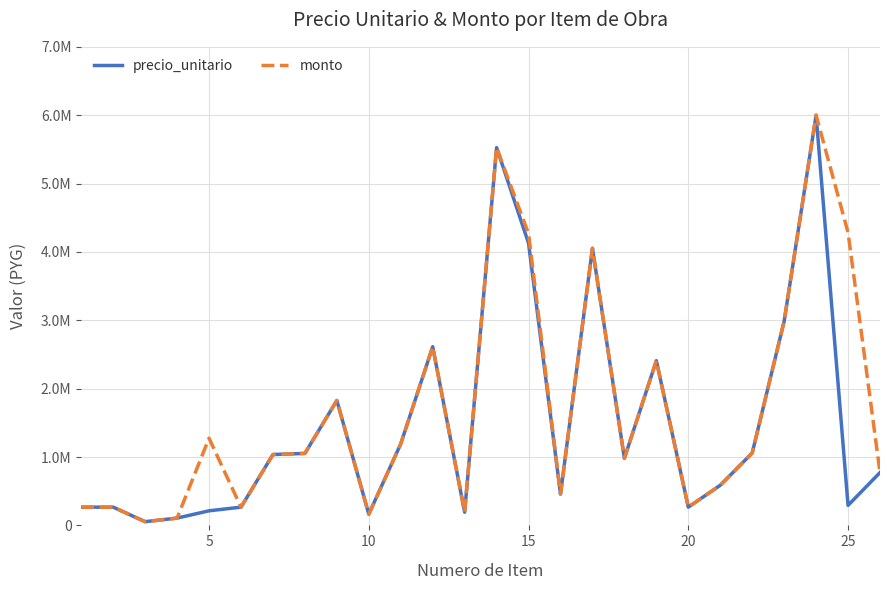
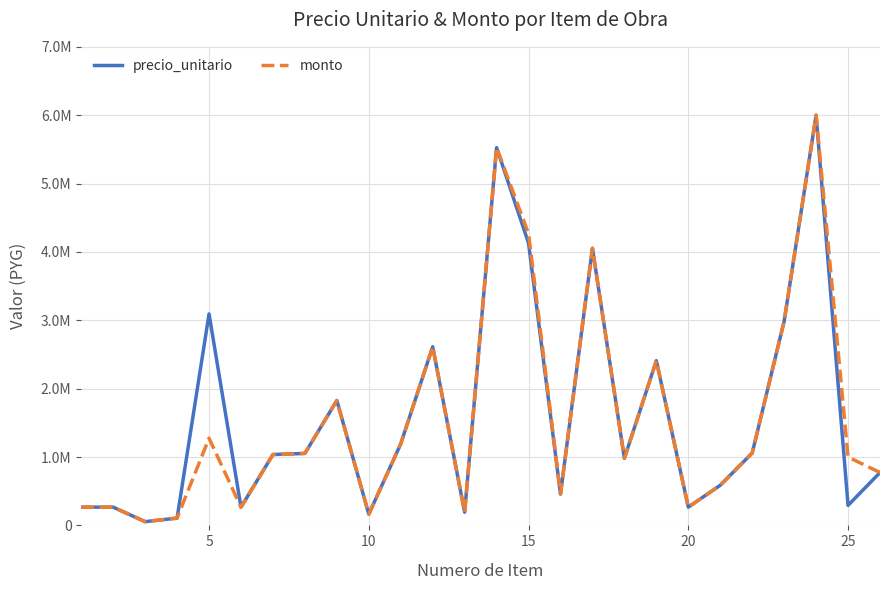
precio_unitario, 5: 200000 -> 3100000
monto, 25: 4300000 -> 1000000
